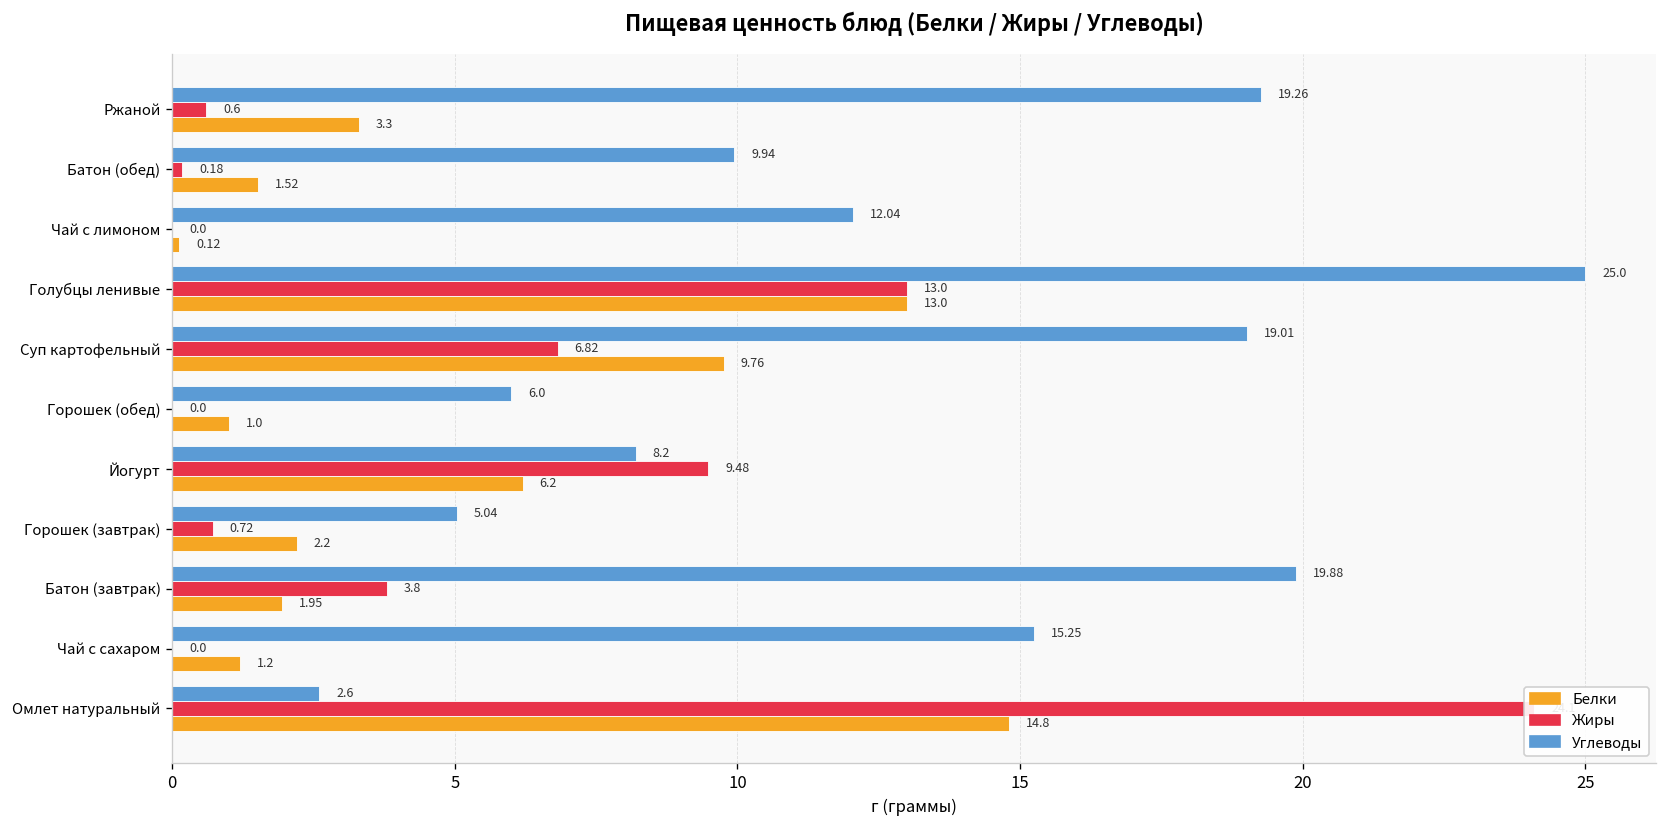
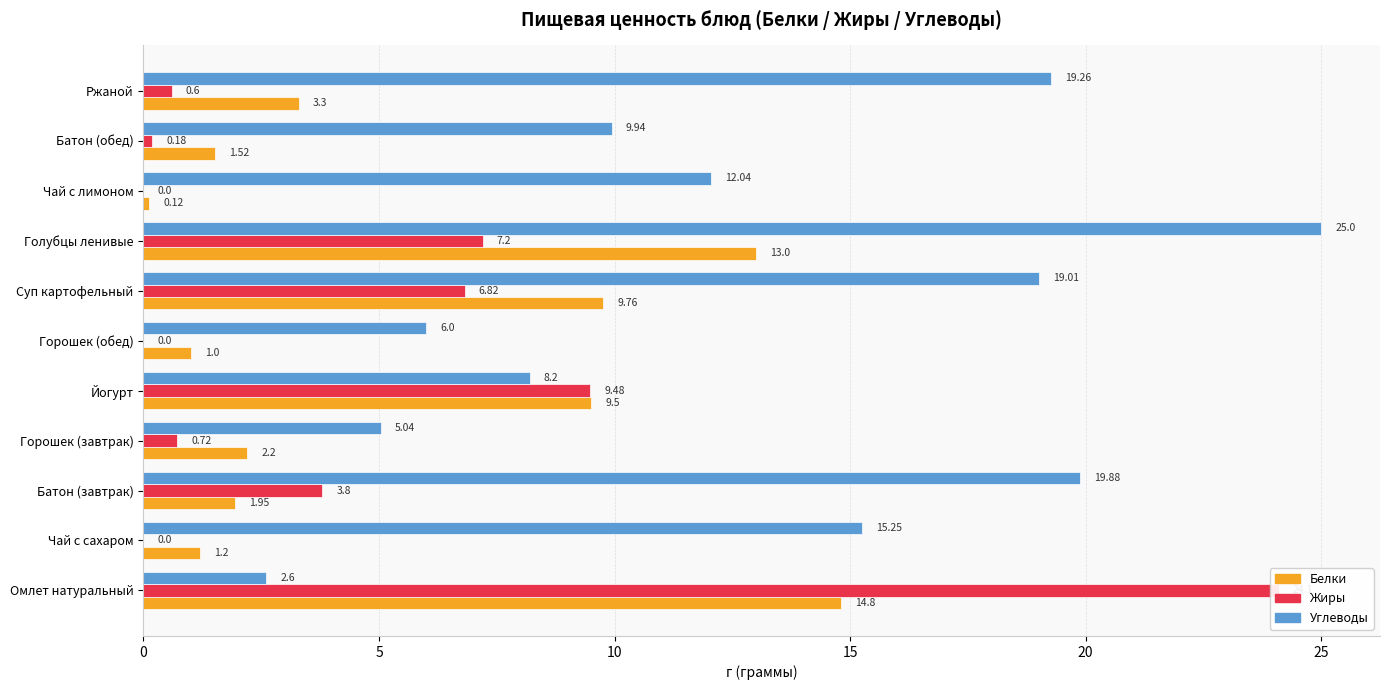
Жиры, Голубцы ленивые: 13.0 -> 7.2
Белки, Йогурт: 6.2 -> 9.5
